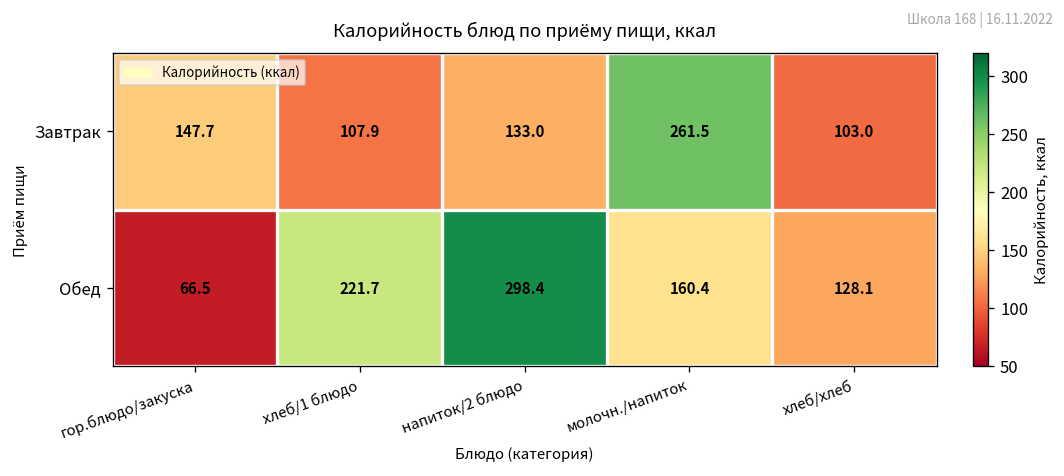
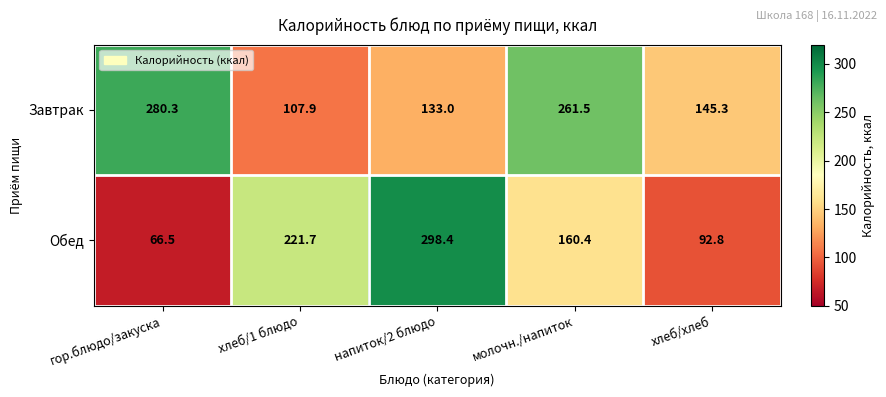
Завтрак, гор.блюдо/закуска: 147.7 -> 280.3
Завтрак, хлеб/хлеб: 103.0 -> 145.3
Обед, хлеб/хлеб: 128.1 -> 92.8
